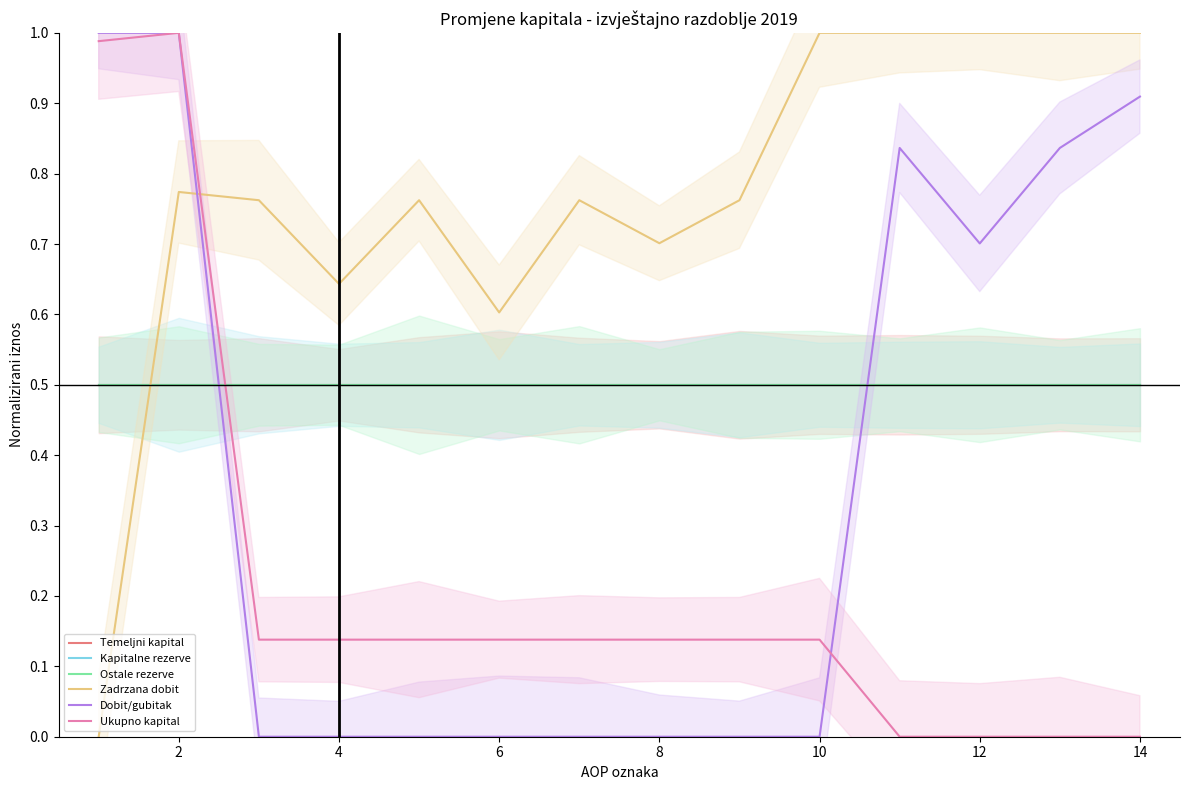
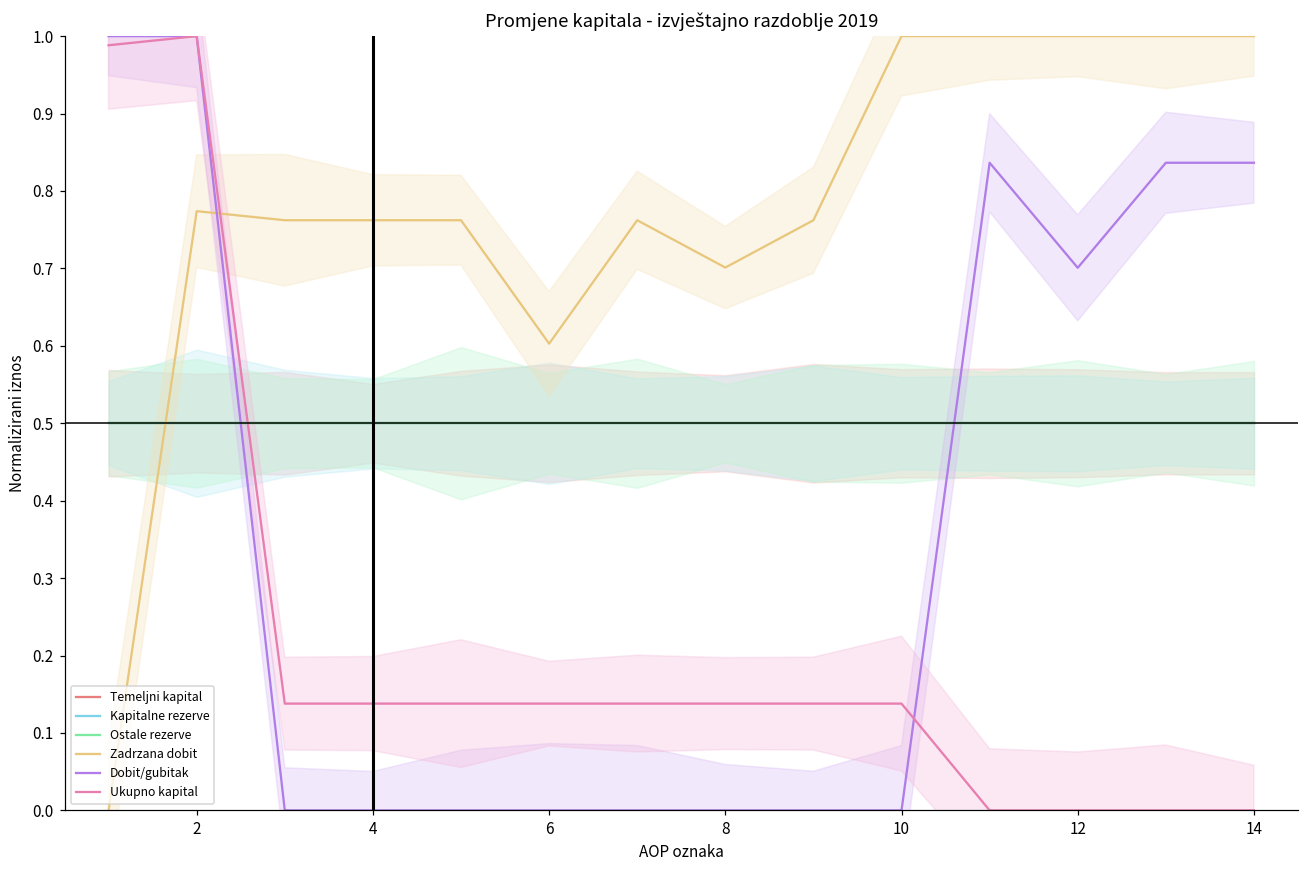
Zadrzana dobit, 4: 0.64 -> 0.76
Dobit/gubitak, 14: 0.91 -> 0.84
